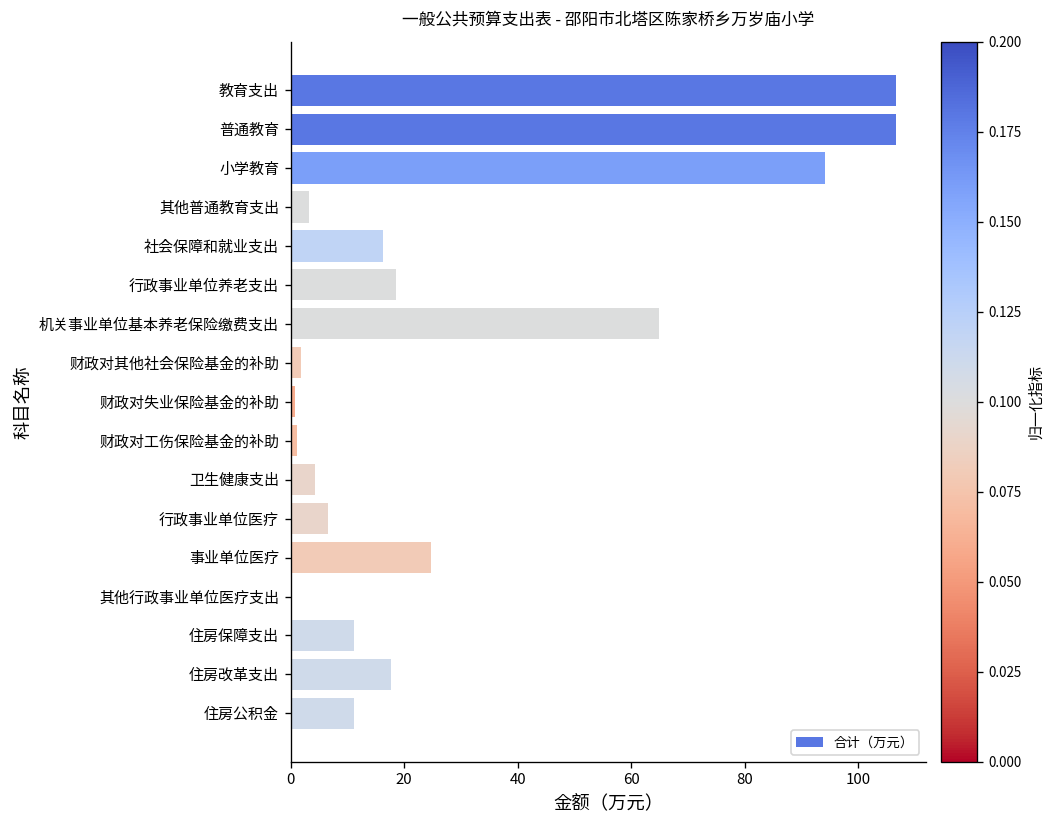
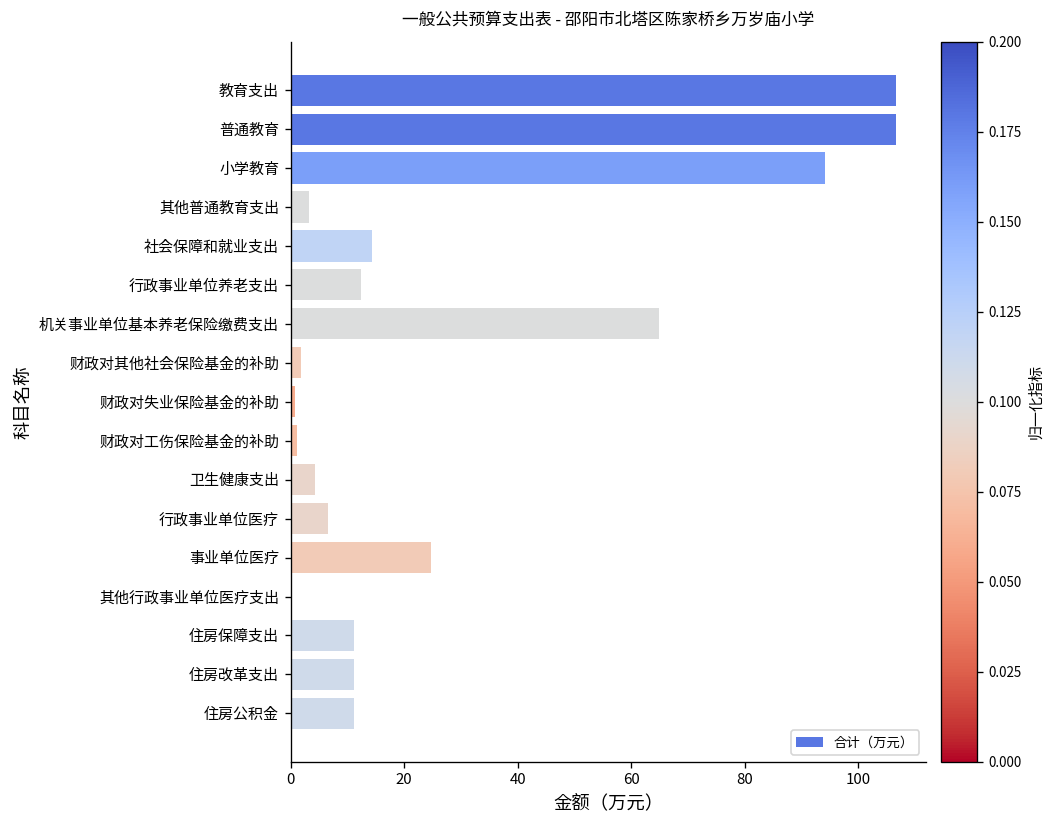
社会保障和就业支出: 16 -> 14
行政事业单位养老支出: 19 -> 12
住房改革支出: 18 -> 11
